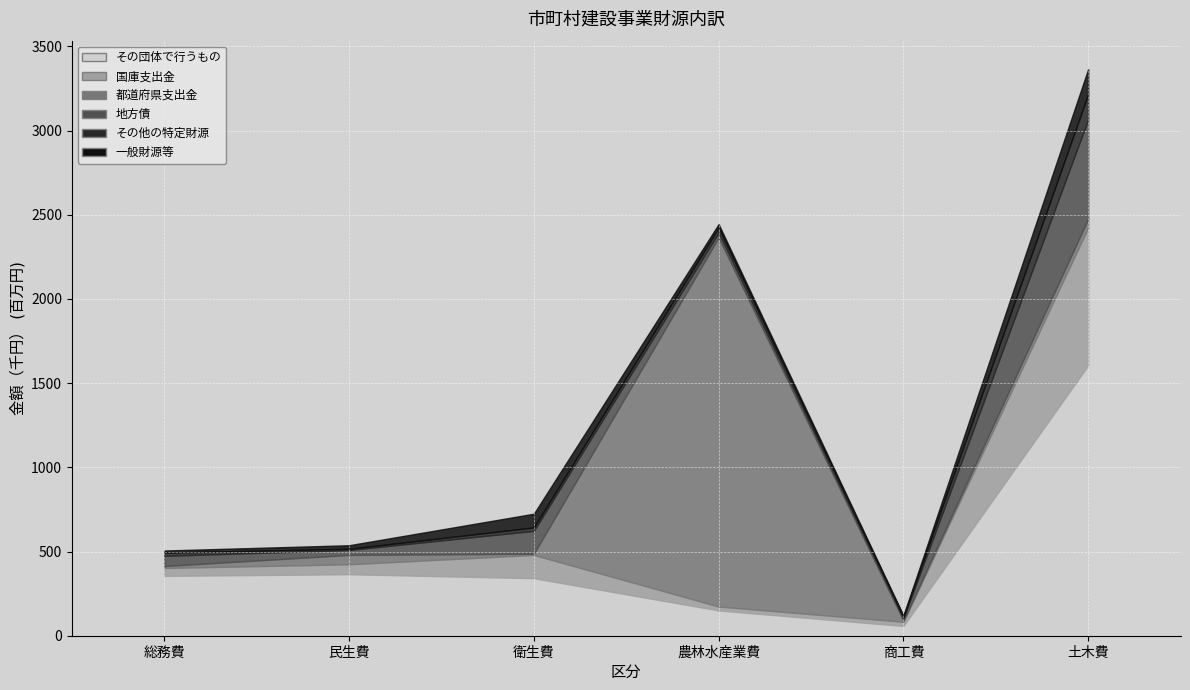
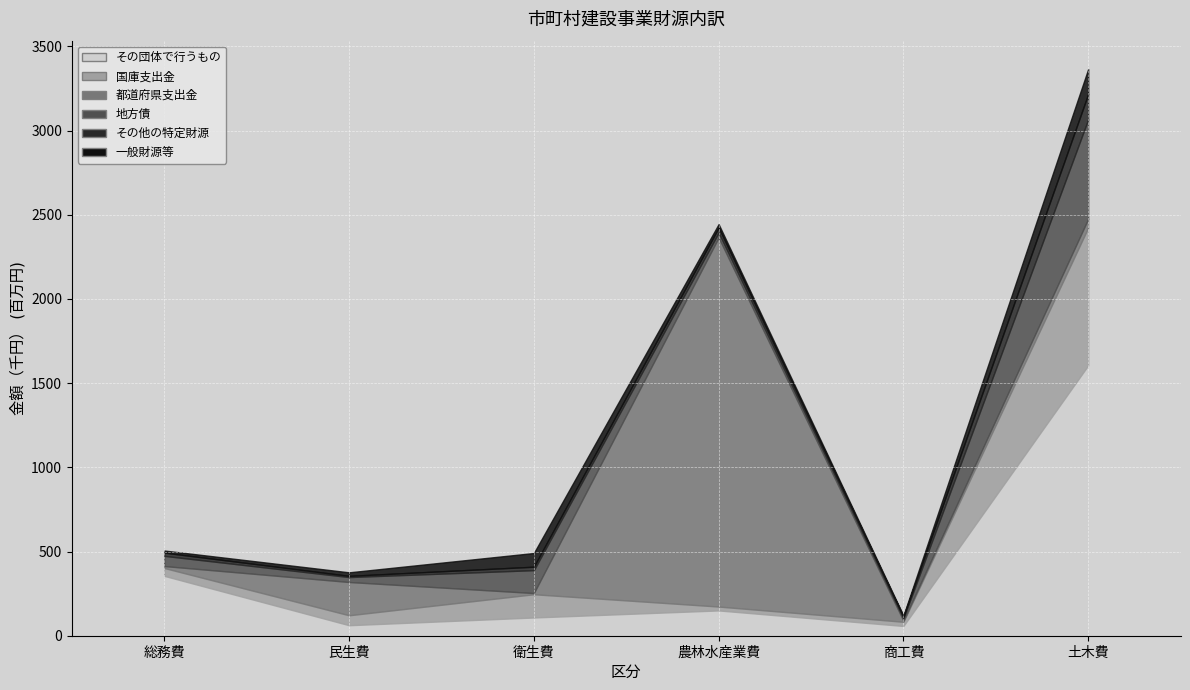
その団体で行うもの, 民生費: 370 -> 60
都道府県支出金, 民生費: 60 -> 200
その団体で行うもの, 衛生費: 340 -> 110
